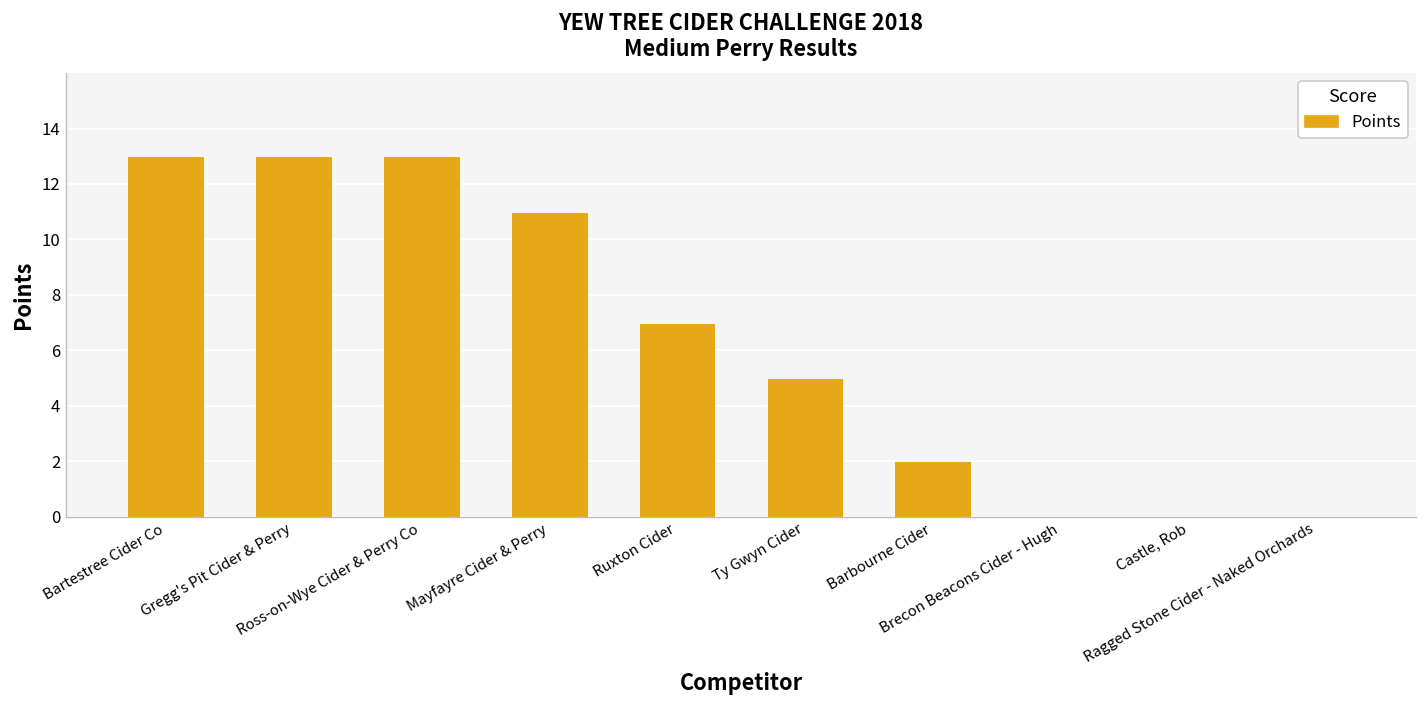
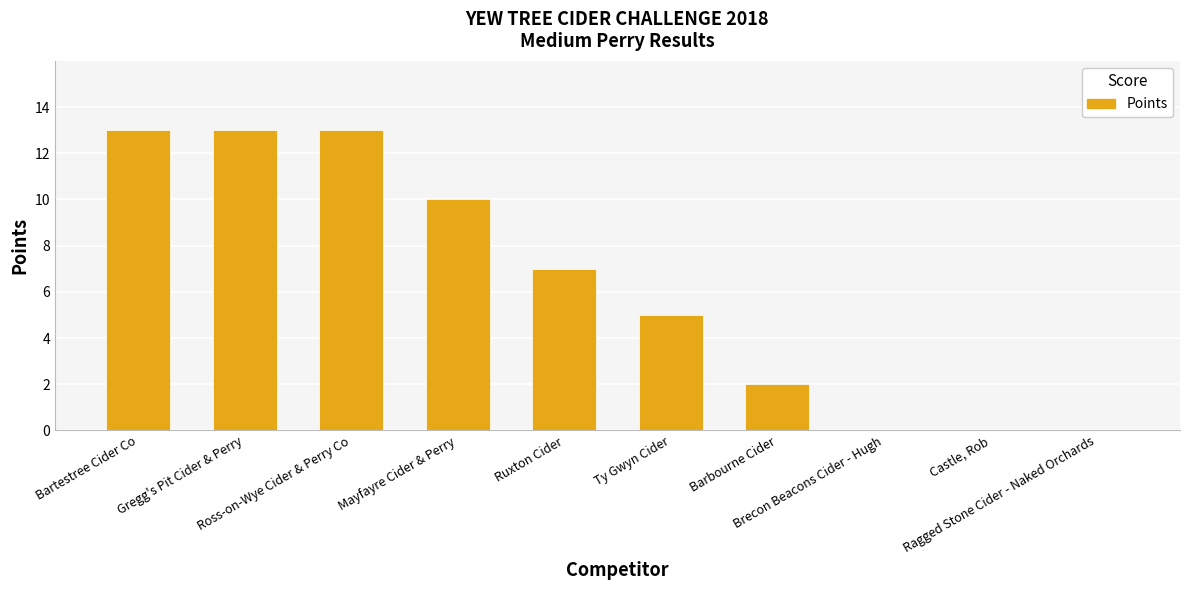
Mayfayre Cider & Perry: 11 -> 10
